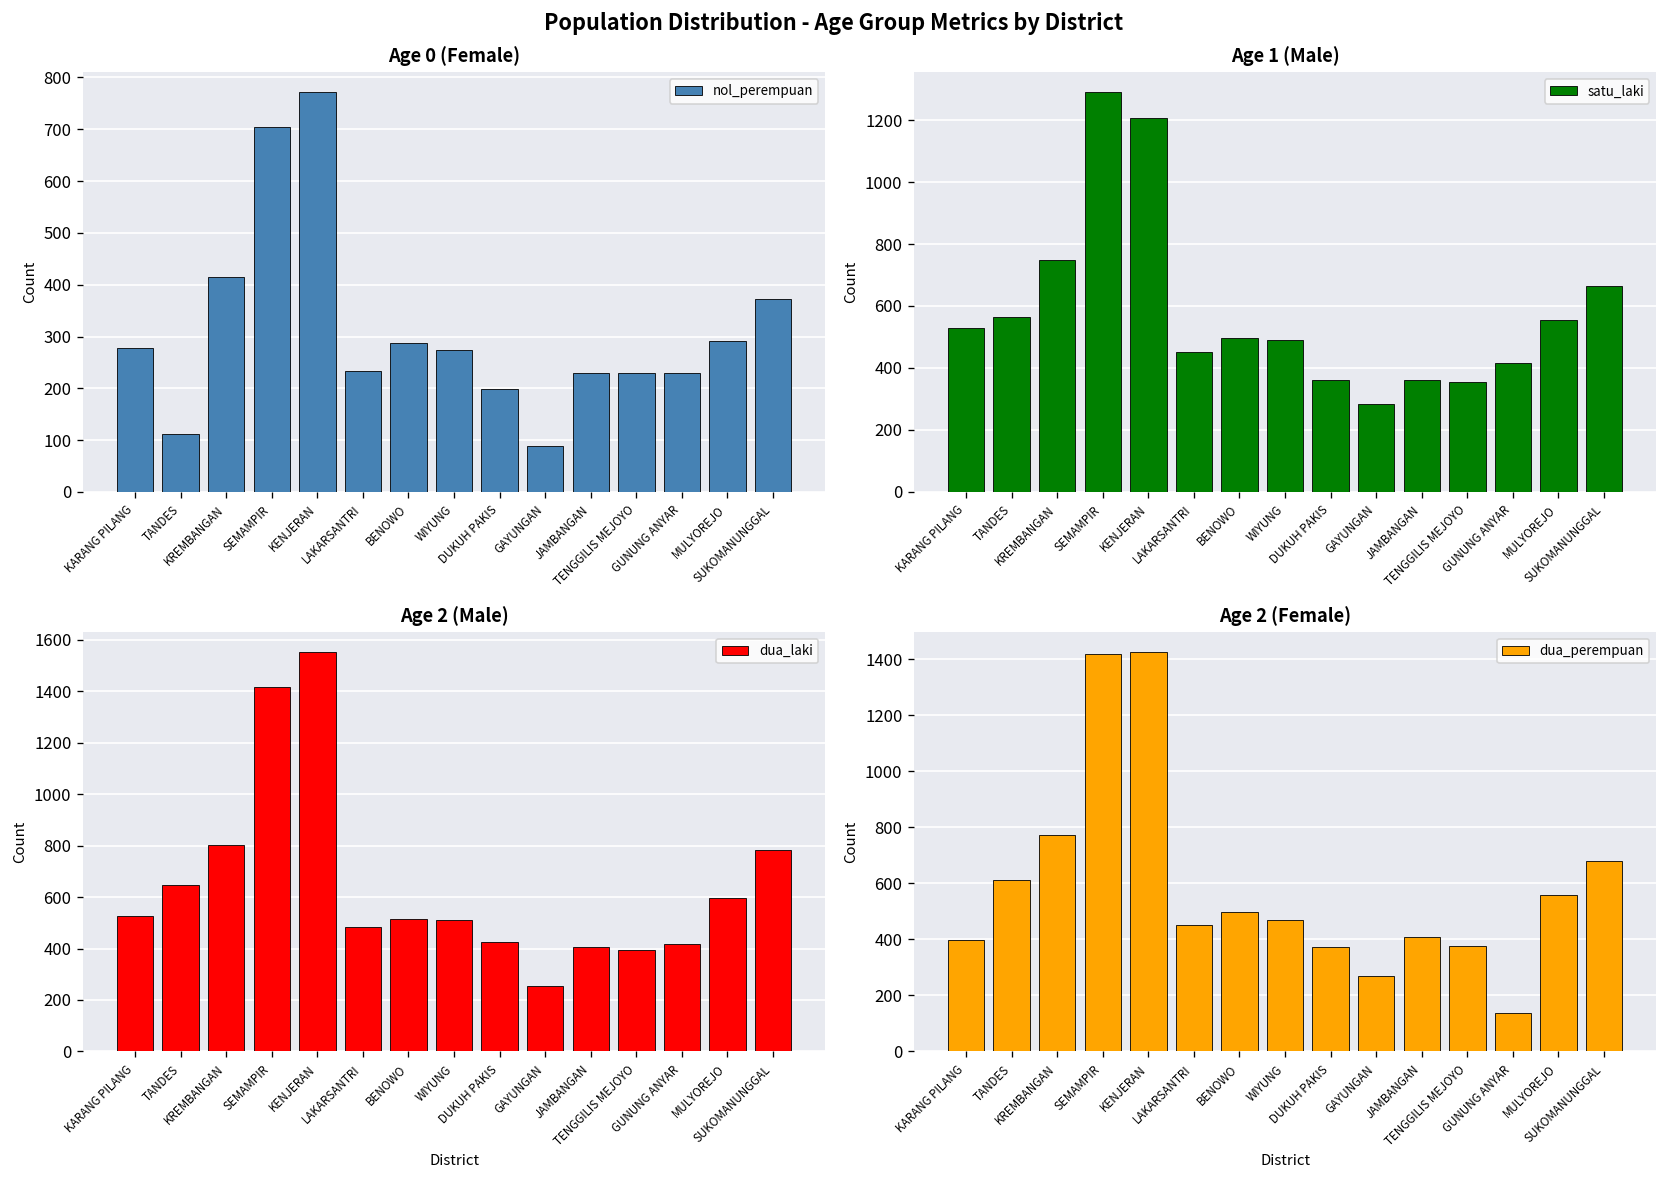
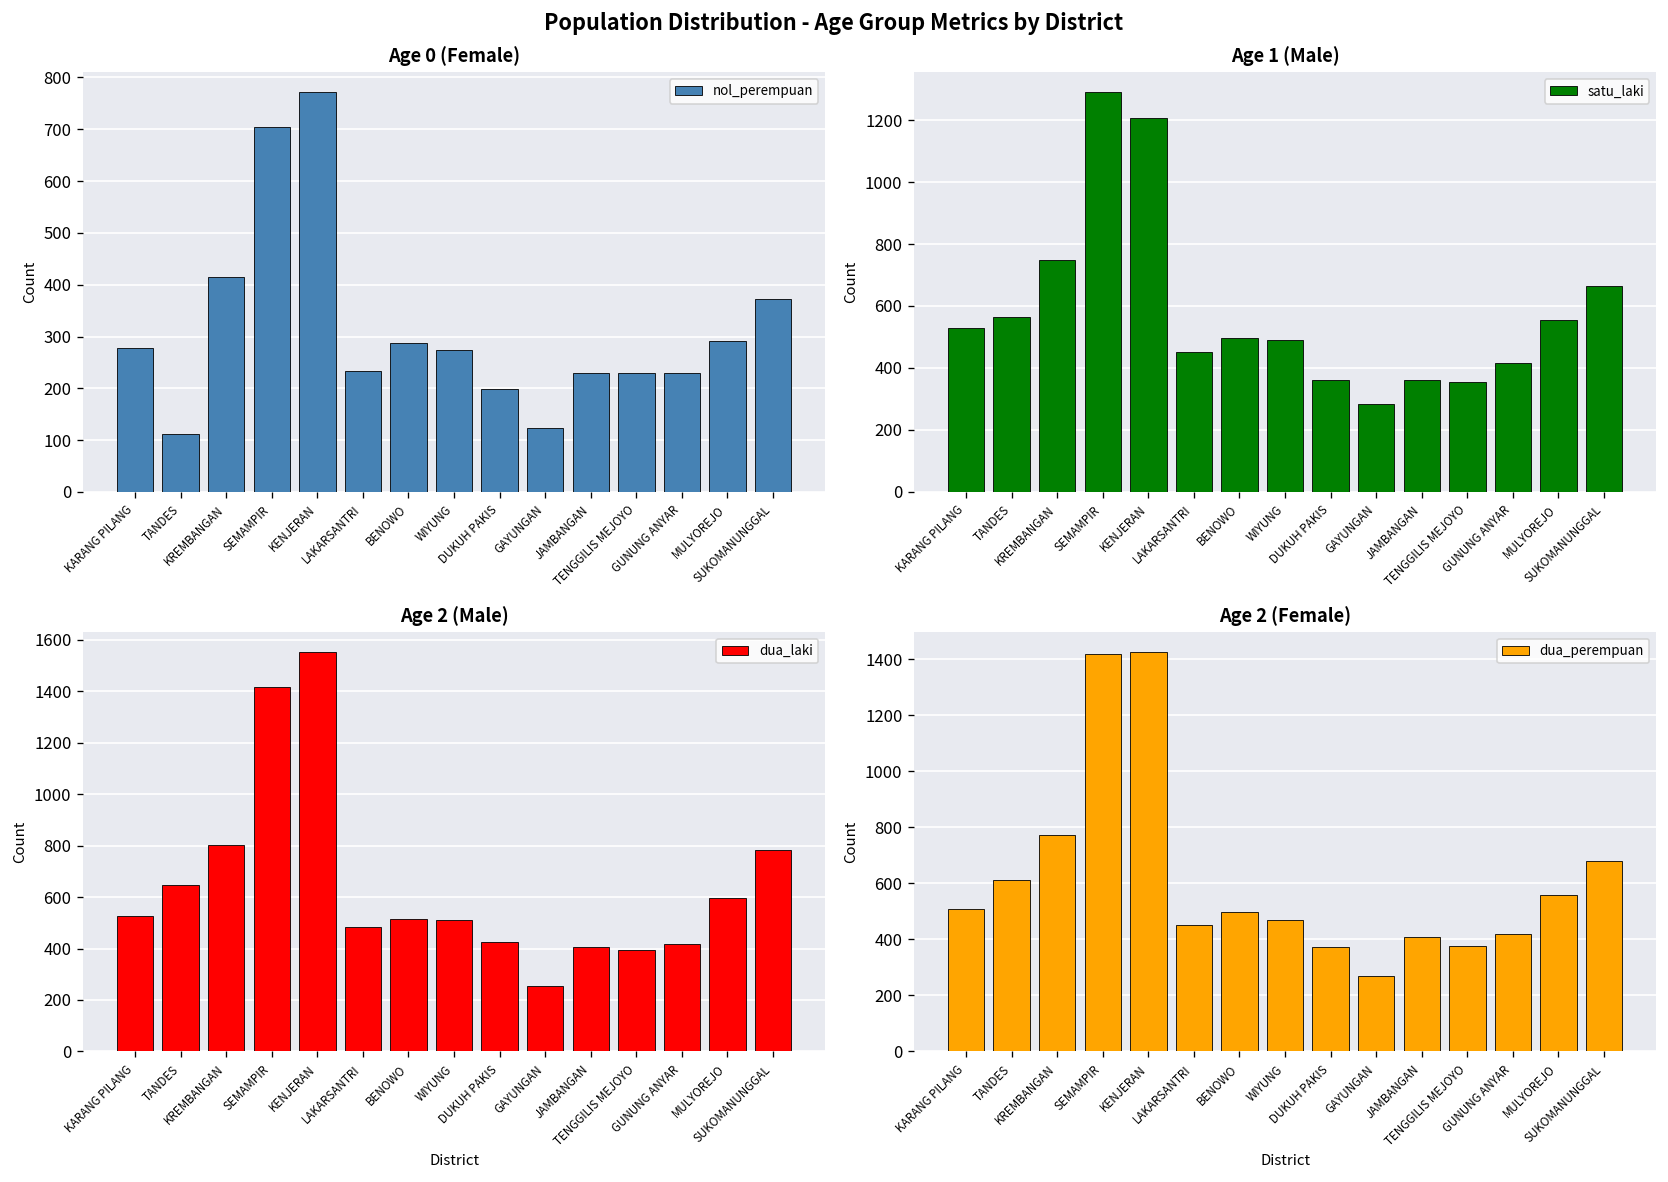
Age 0 (Female), GAYUNGAN: 90 -> 120
Age 2 (Female), KARANG PILANG: 400 -> 510
Age 2 (Female), GUNUNG ANYAR: 140 -> 420
